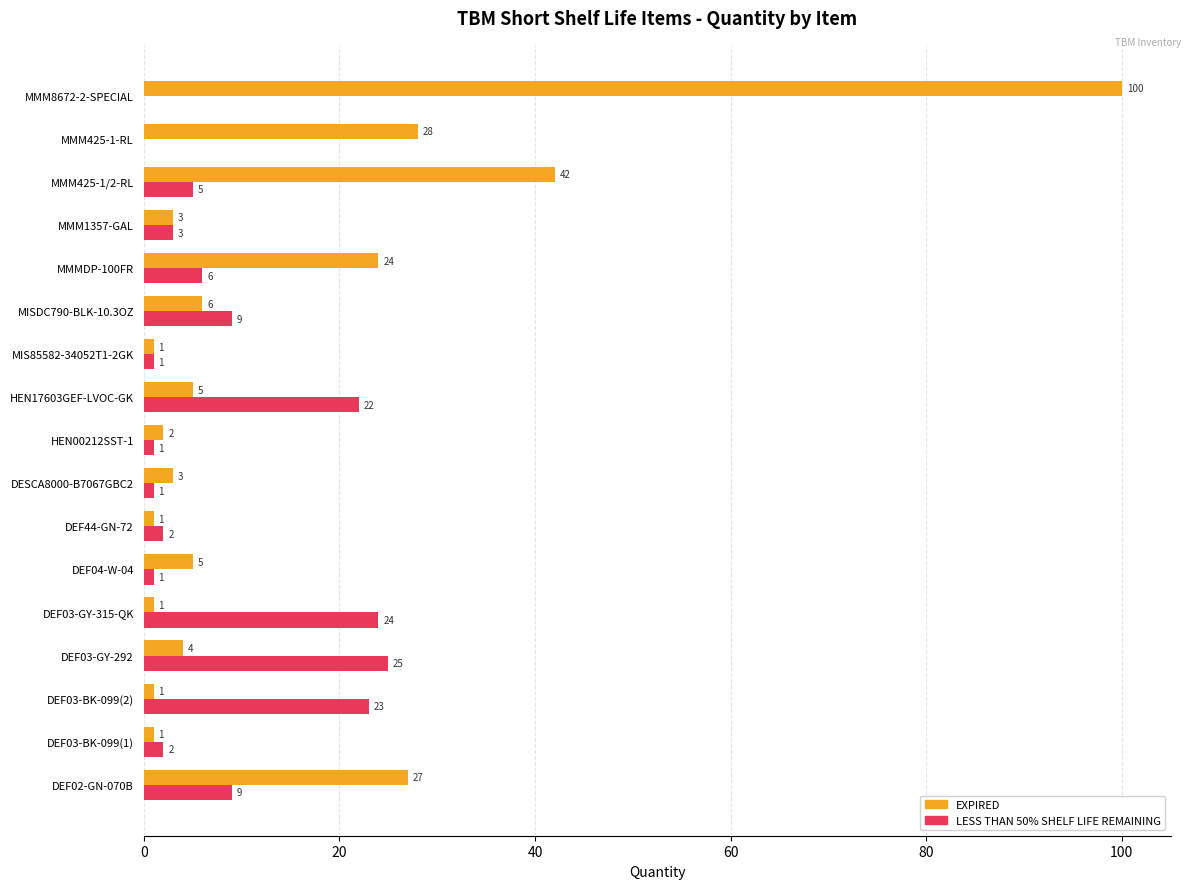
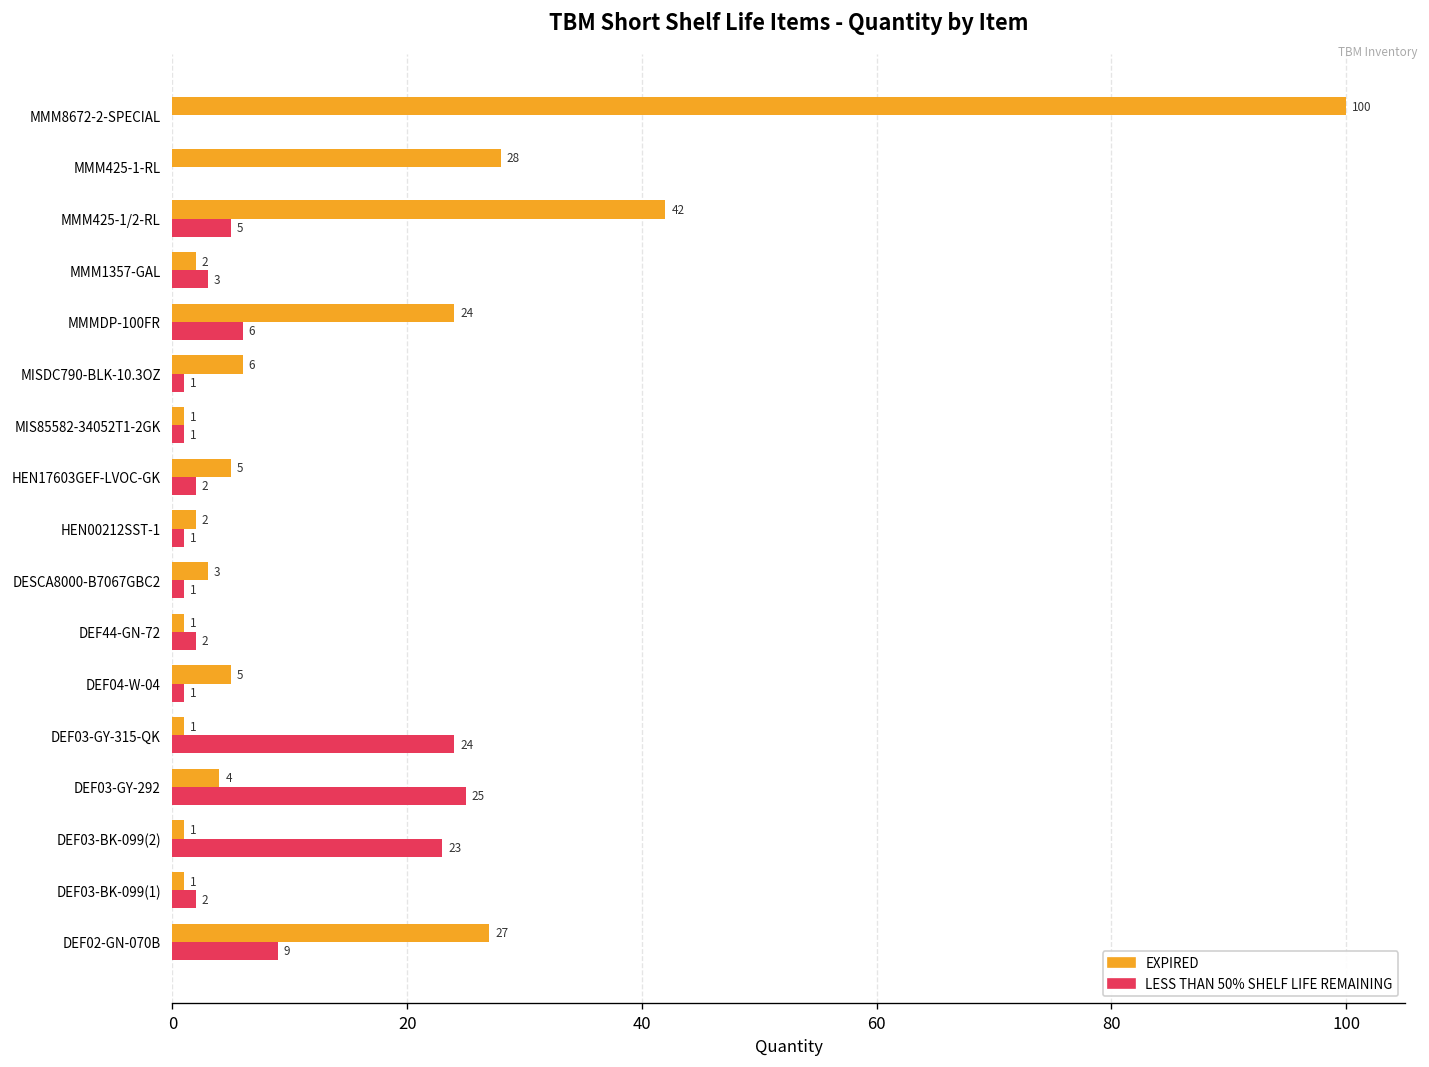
EXPIRED, MMM1357-GAL: 3 -> 2
LESS THAN 50% SHELF LIFE REMAINING, MISDC790-BLK-10.3OZ: 9 -> 1
LESS THAN 50% SHELF LIFE REMAINING, HEN17603GEF-LVOC-GK: 22 -> 2
